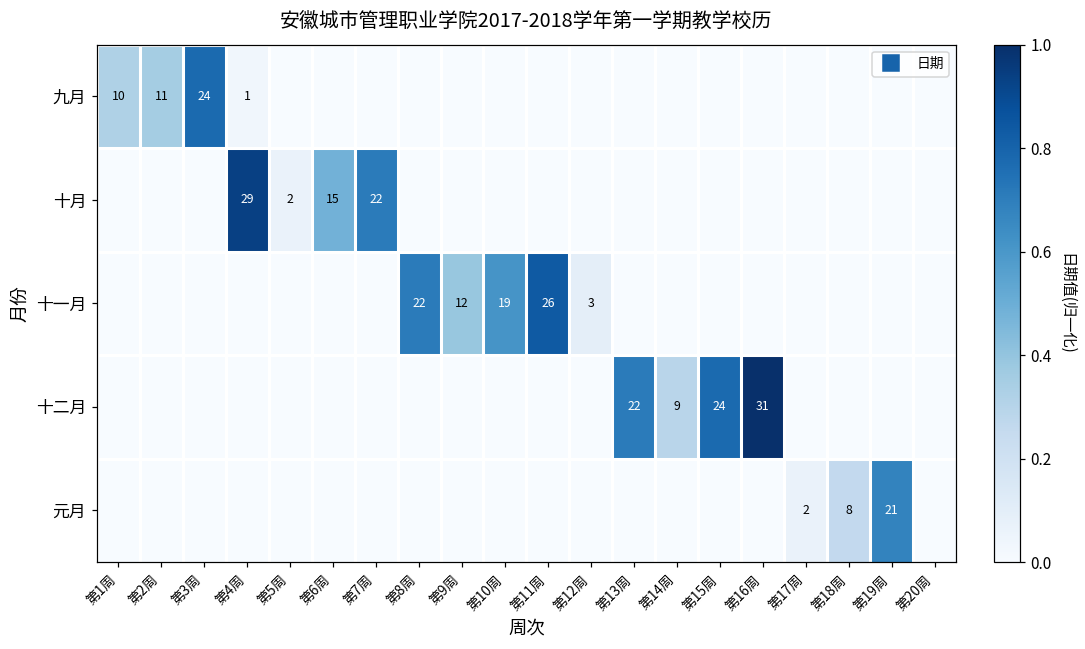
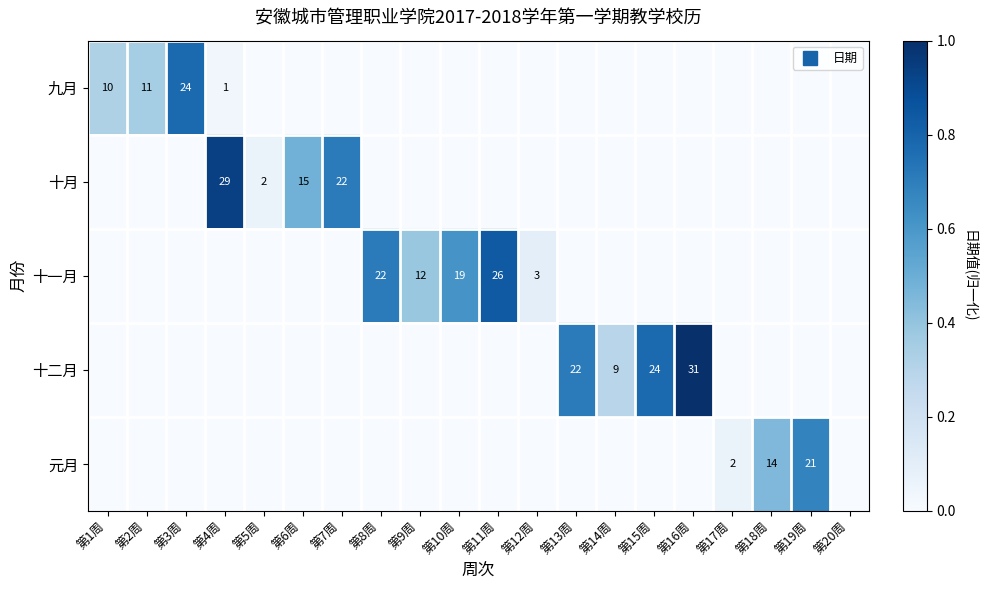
元月, 第18周: 8 -> 14
